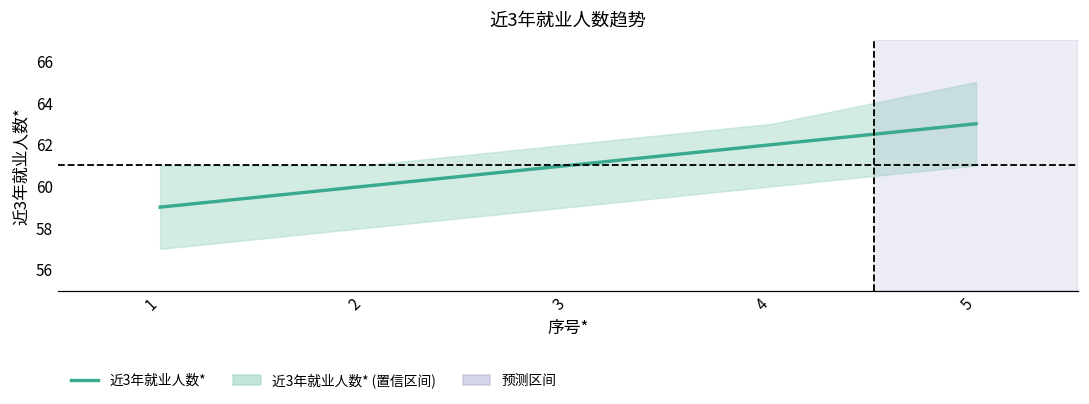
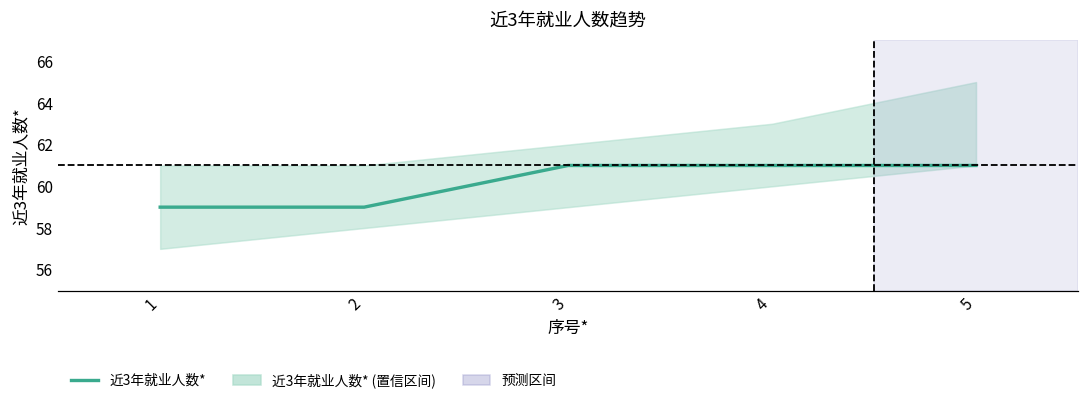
近3年就业人数*, 2: 60 -> 59
近3年就业人数*, 4: 62 -> 61
近3年就业人数*, 5: 63 -> 61
